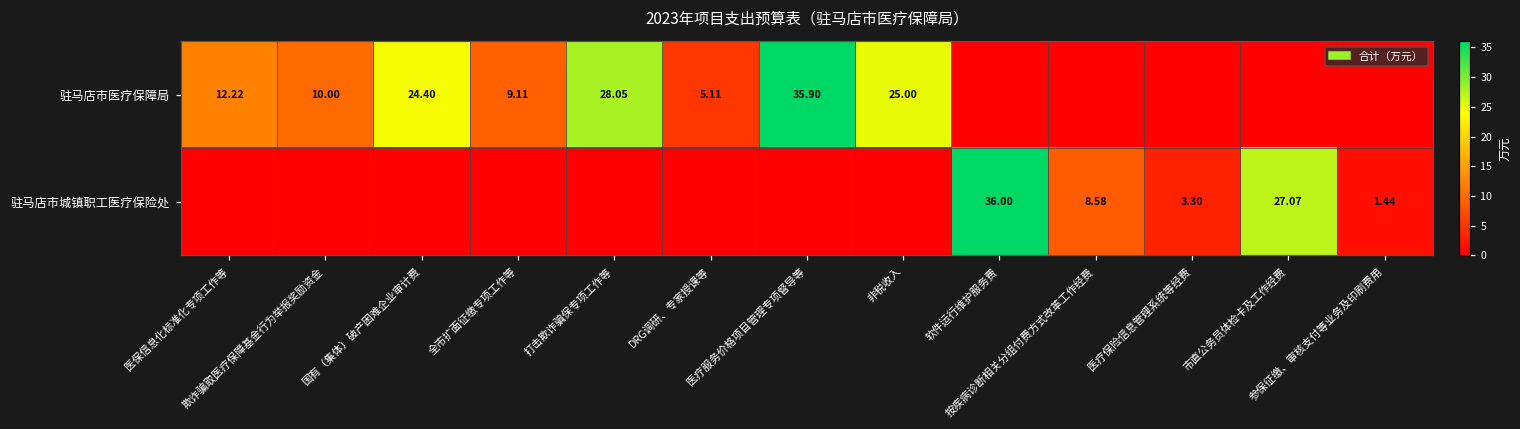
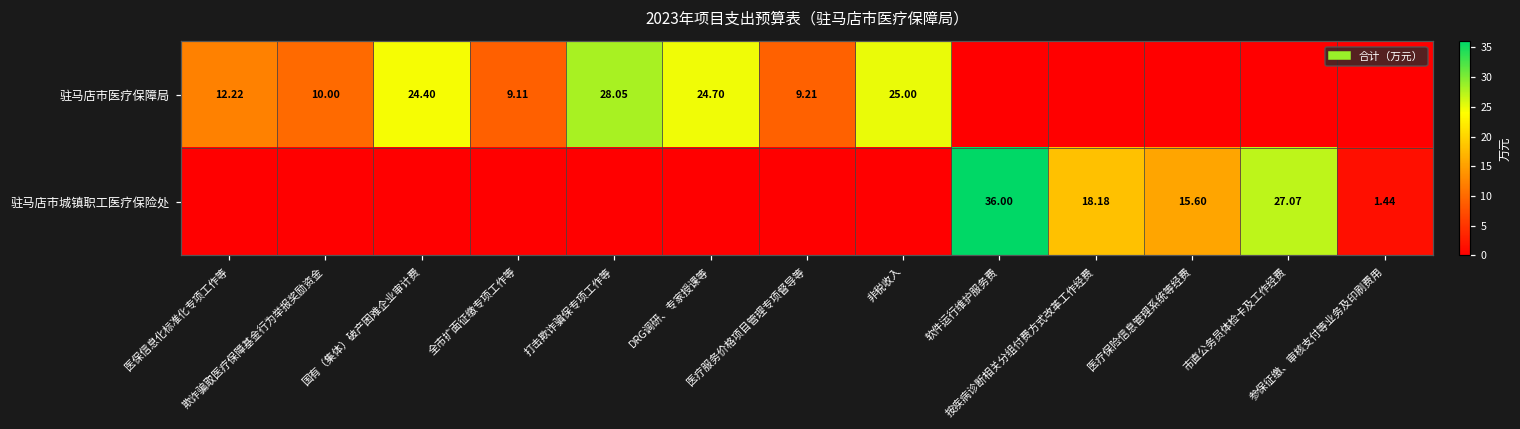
驻马店市医疗保障局, DRG调研、专家授课等: 5.11 -> 24.70
驻马店市医疗保障局, 医疗服务价格项目管理专项督导等: 35.90 -> 9.21
驻马店市城镇职工医疗保险处, 按疾病诊断相关分组付费方式改革工作经费: 8.58 -> 18.18
驻马店市城镇职工医疗保险处, 医疗保险信息管理系统等经费: 3.30 -> 15.60
